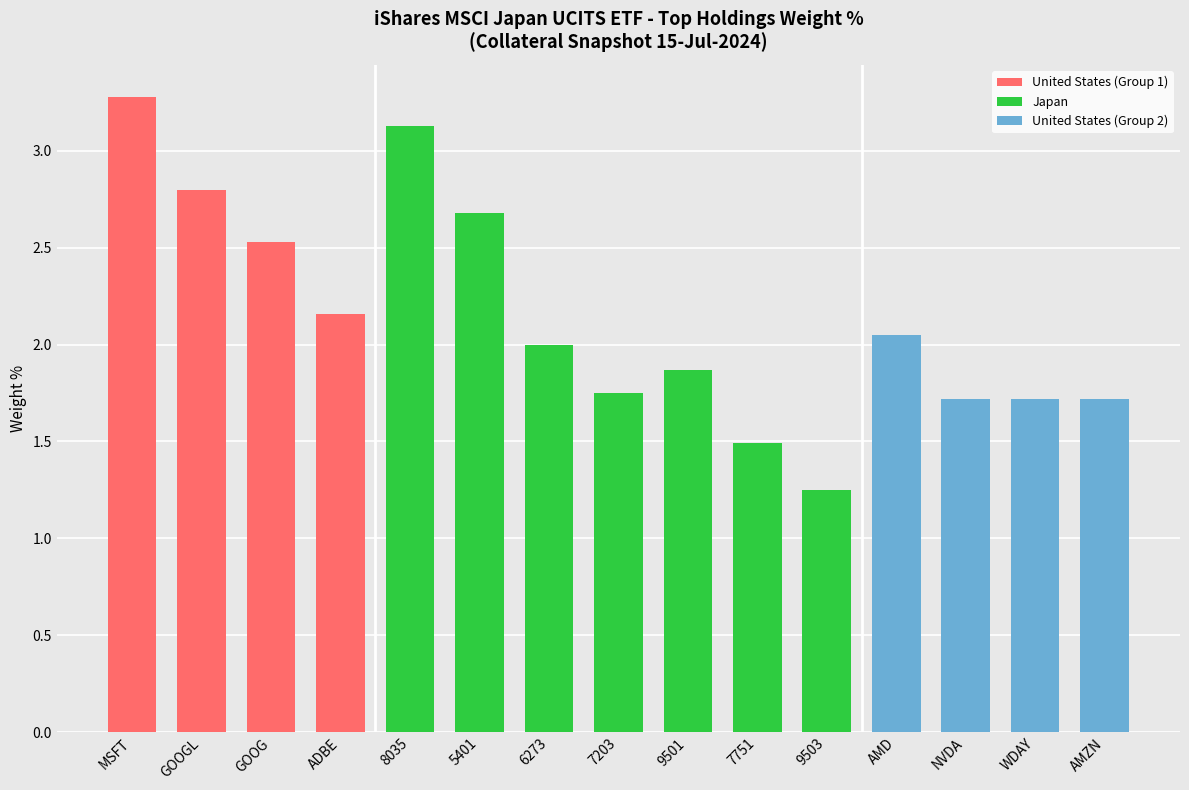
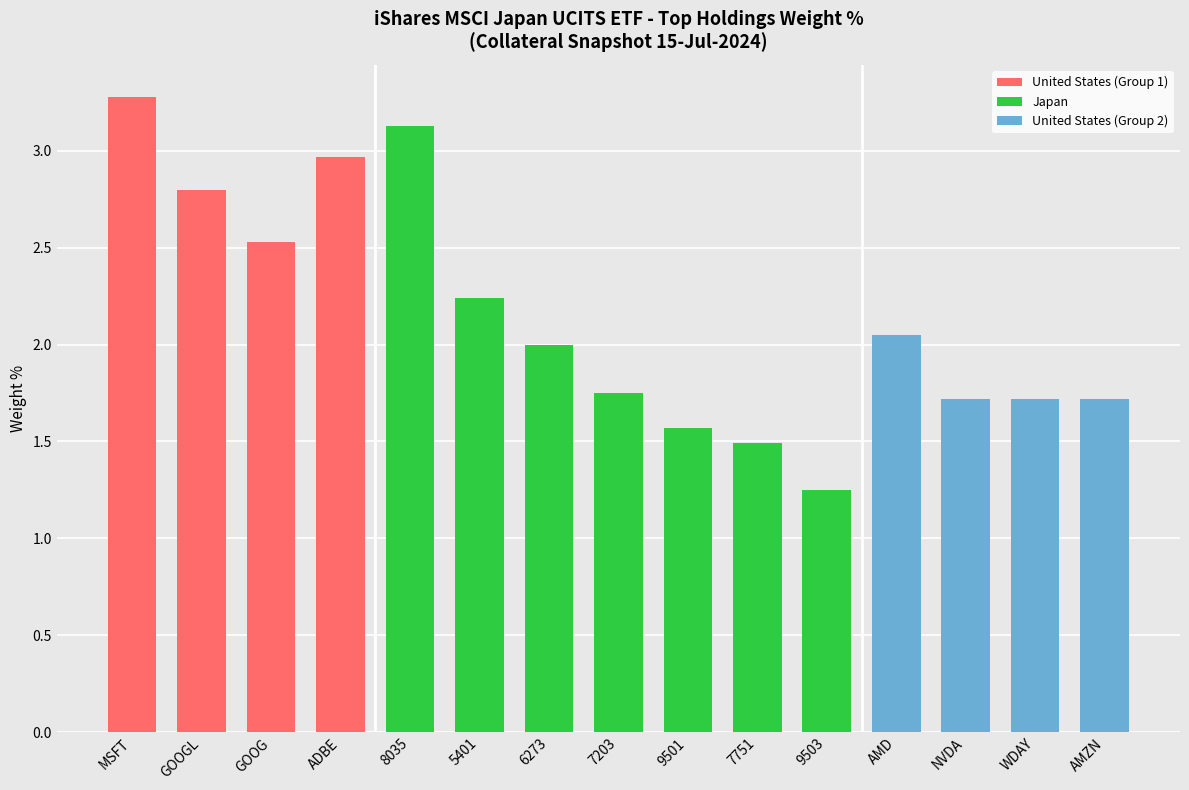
ADBE: 2.16 -> 2.97
5401: 2.68 -> 2.24
9501: 1.87 -> 1.57
